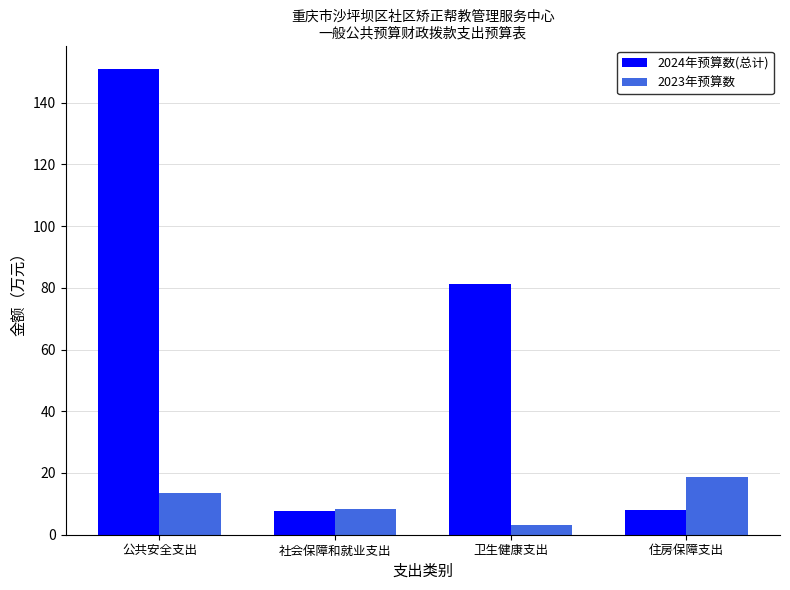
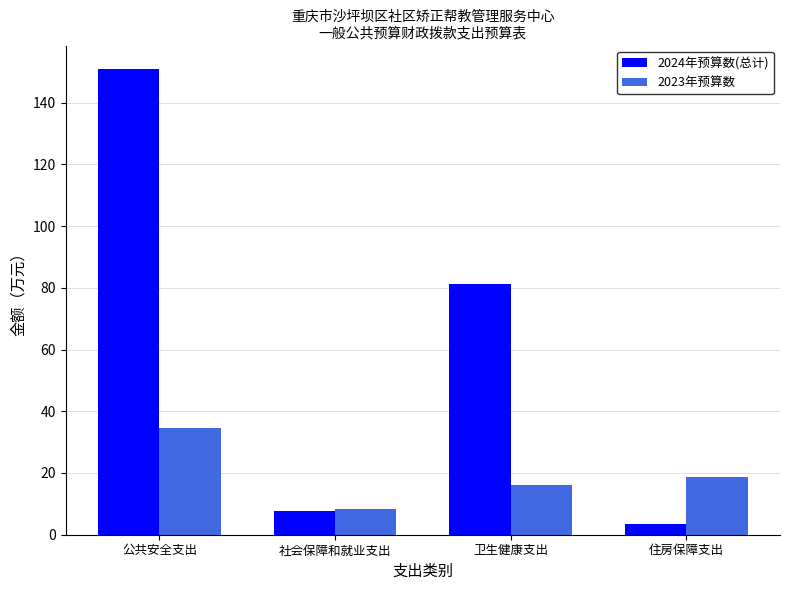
2023年预算数, 公共安全支出: 13 -> 35
2023年预算数, 卫生健康支出: 3 -> 16
2024年预算数(总计), 住房保障支出: 8 -> 4
